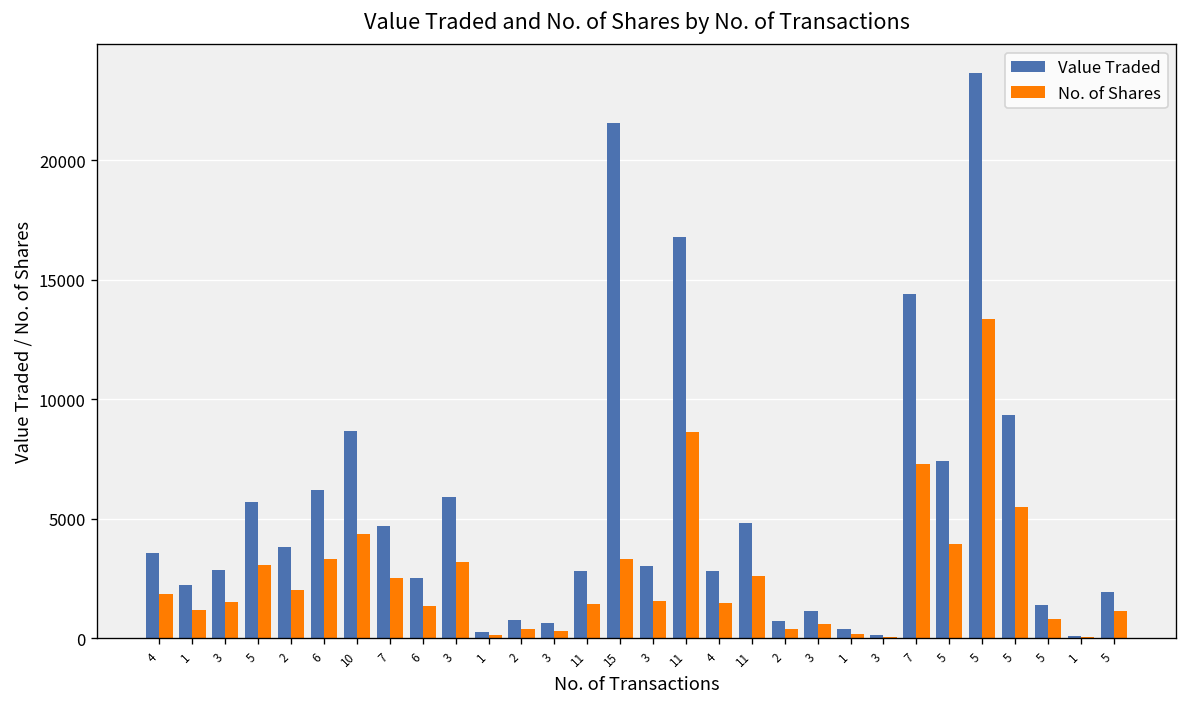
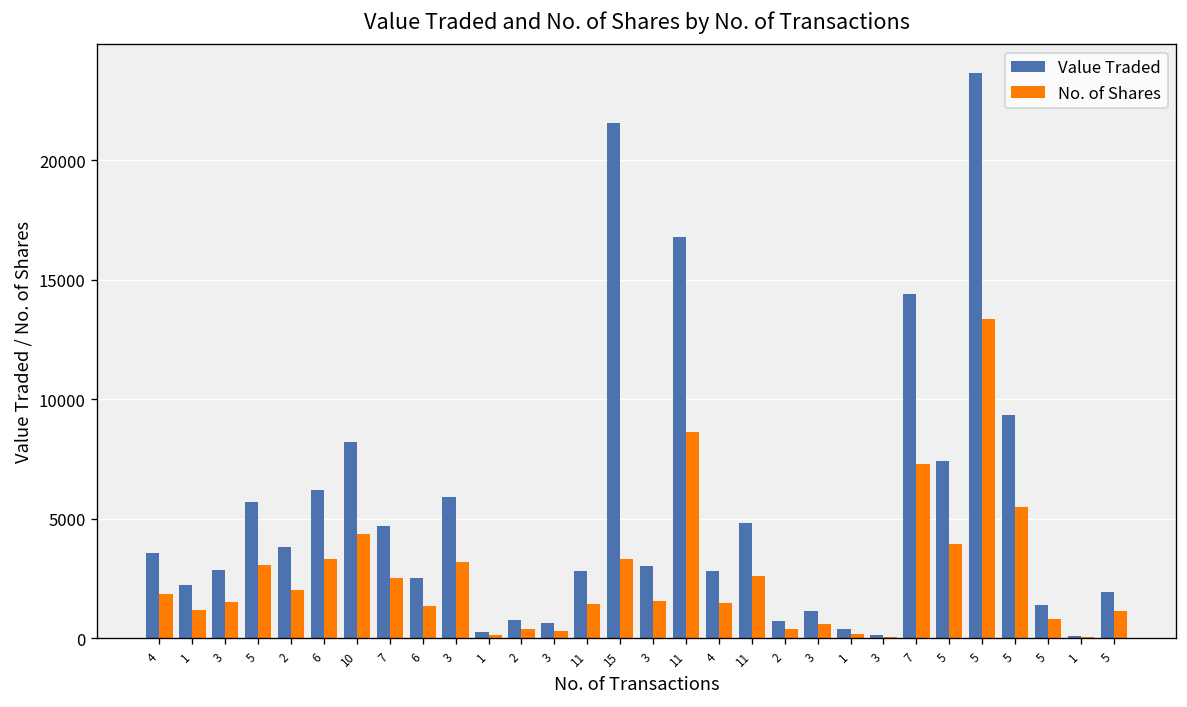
Value Traded, 10: 8700 -> 8200
